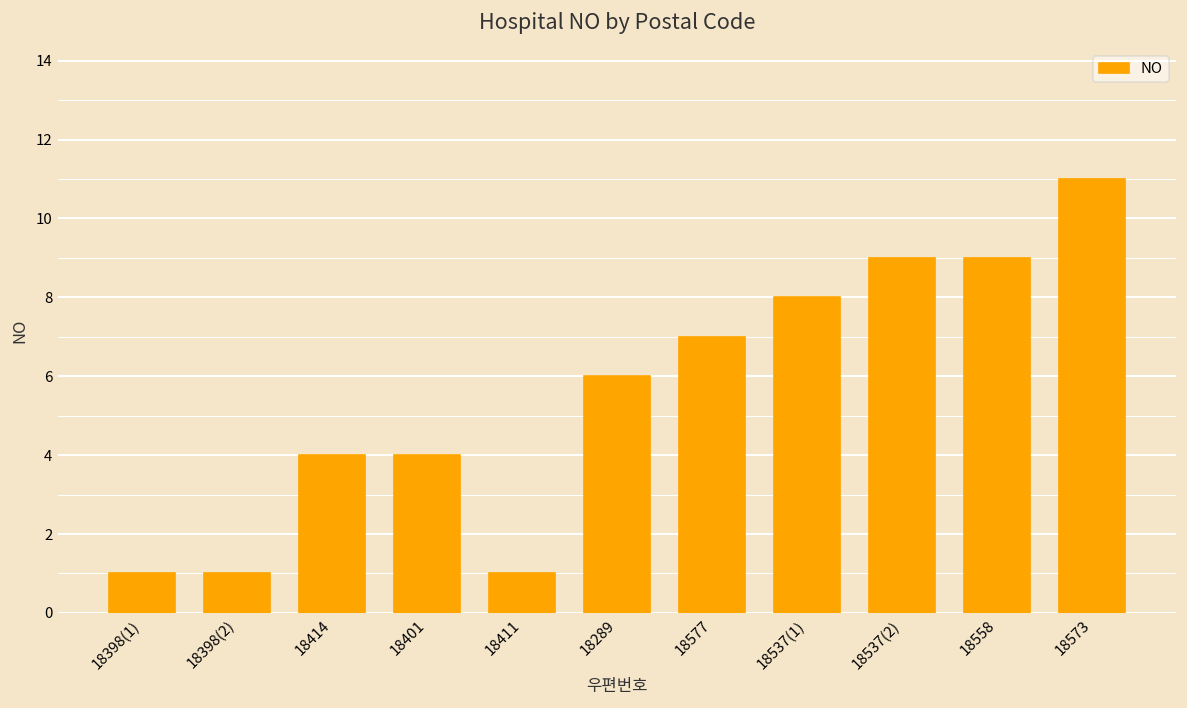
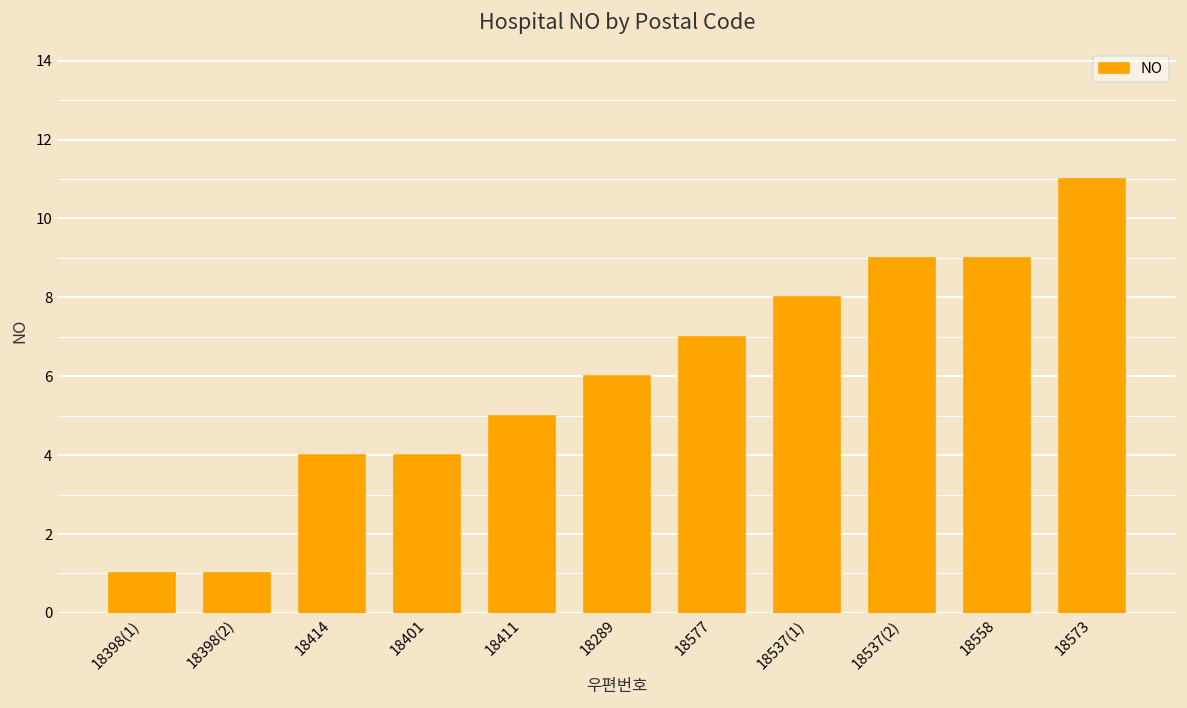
18411: 1 -> 5
